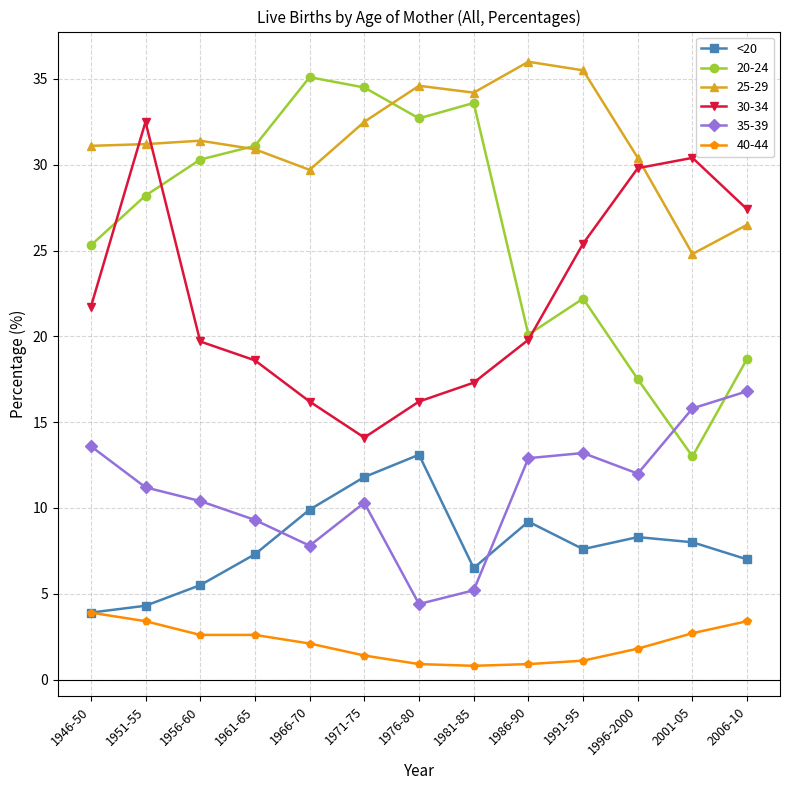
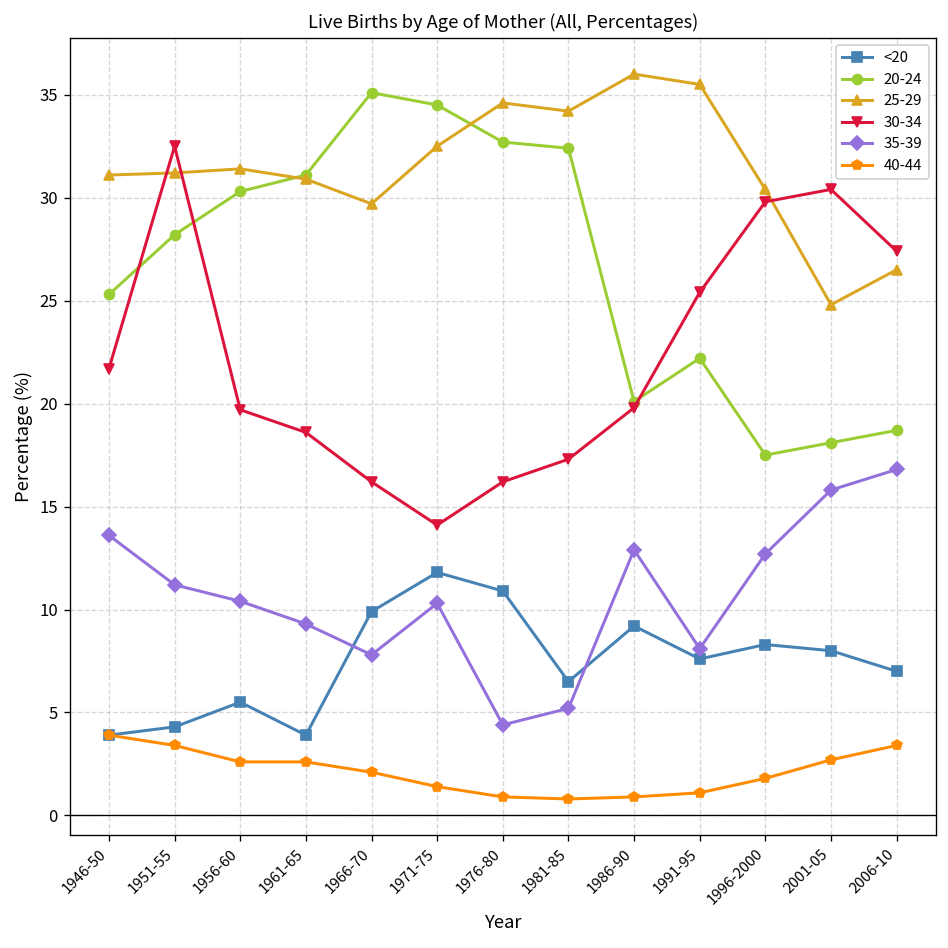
<20, 1961-65: 7.3 -> 3.9
<20, 1976-80: 13.1 -> 10.9
20-24, 1981-85: 33.6 -> 32.4
35-39, 1991-95: 13.2 -> 8.1
35-39, 1996-2000: 12.0 -> 12.7
20-24, 2001-05: 13.0 -> 18.1
